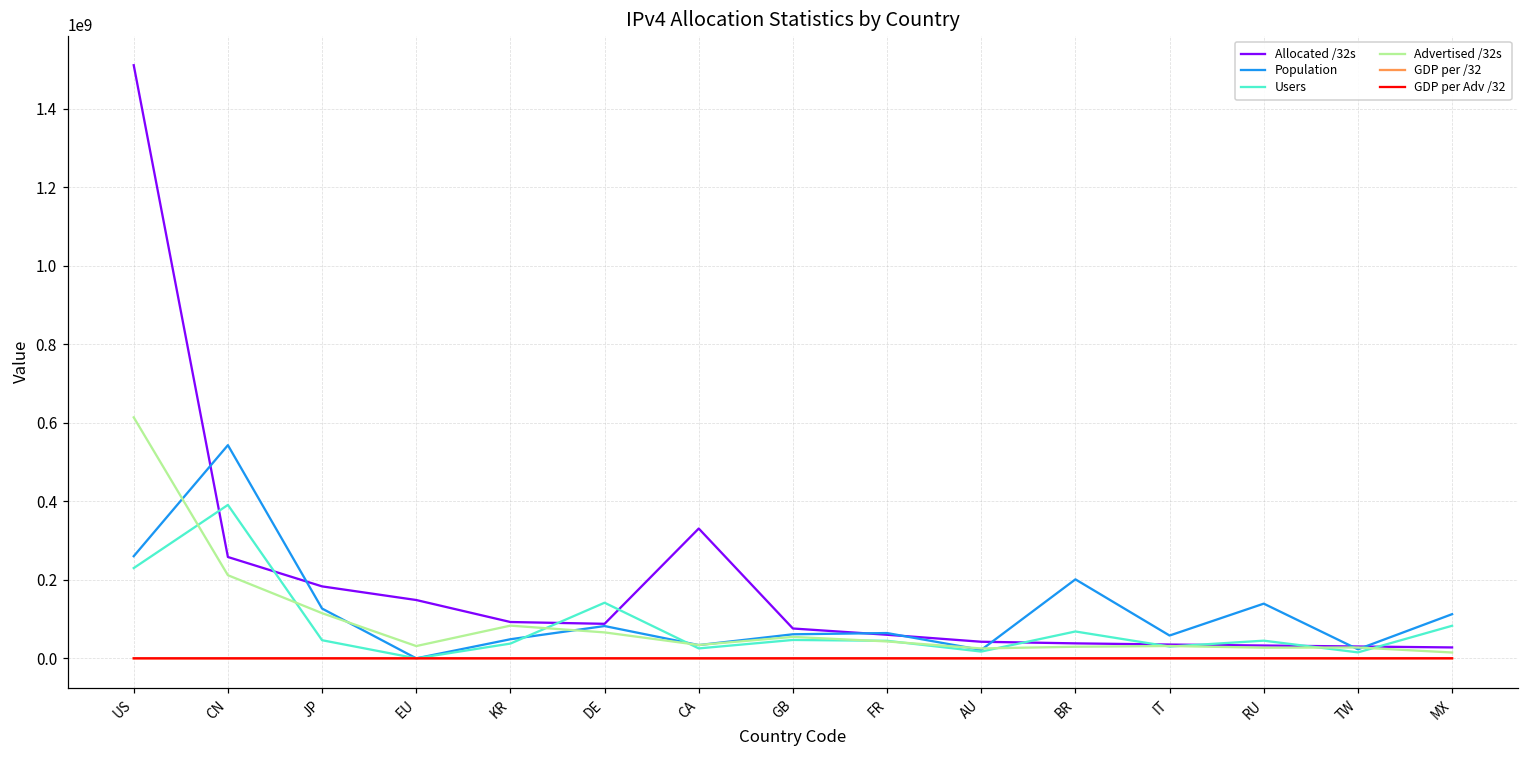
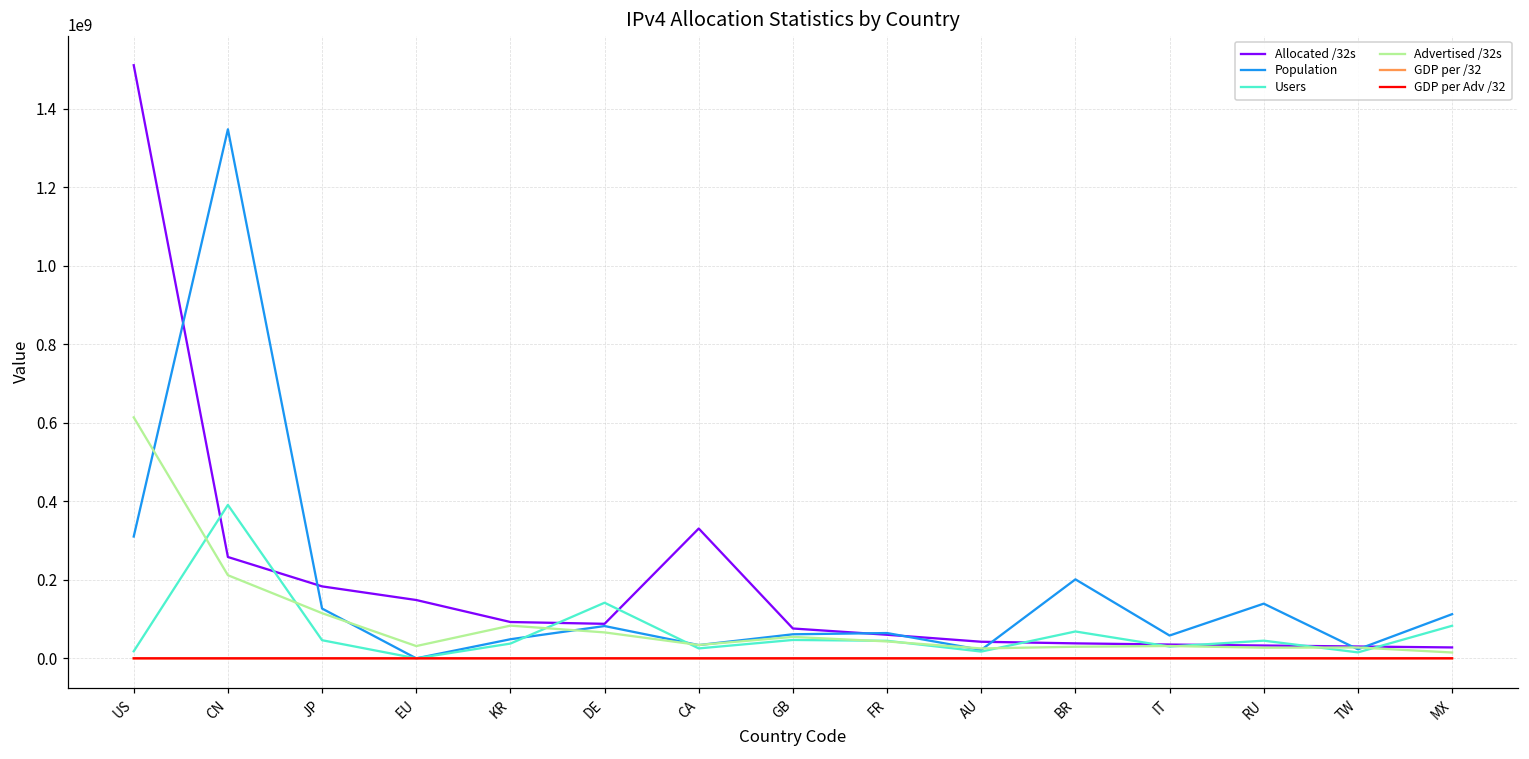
Population, US: 260000000 -> 310000000
Users, US: 230000000 -> 20000000
Population, CN: 540000000 -> 1350000000
